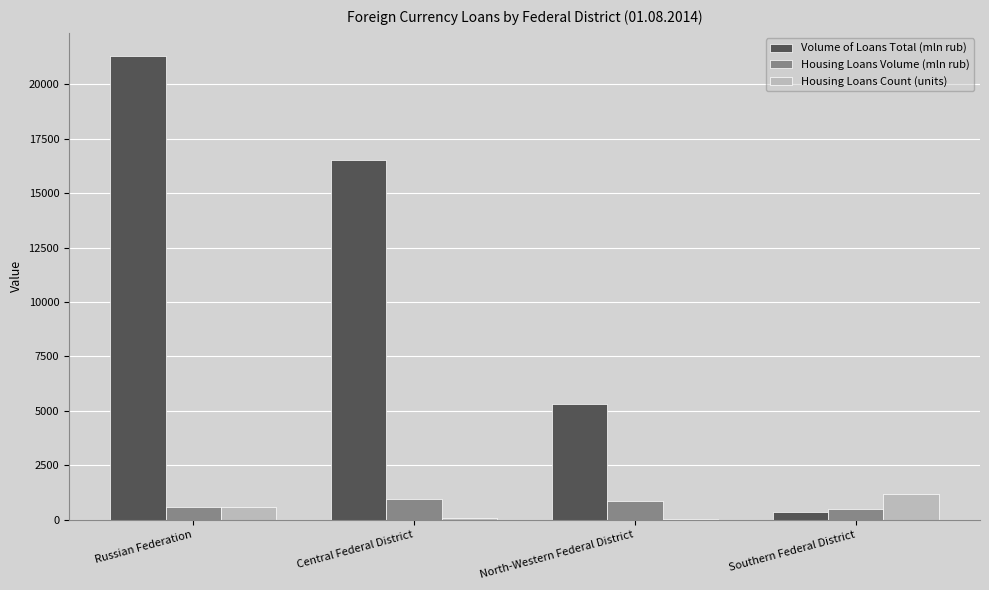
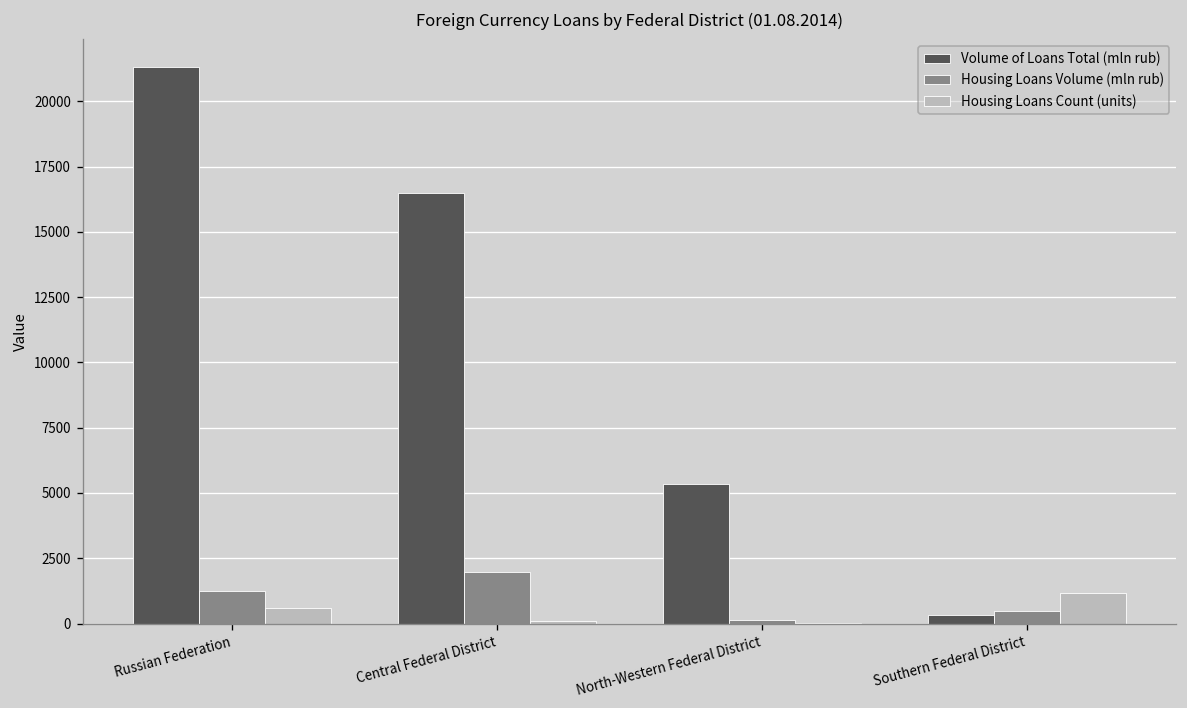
Housing Loans Volume (mln rub), Russian Federation: 600 -> 1300
Housing Loans Volume (mln rub), Central Federal District: 1000 -> 2000
Housing Loans Volume (mln rub), North-Western Federal District: 900 -> 100
